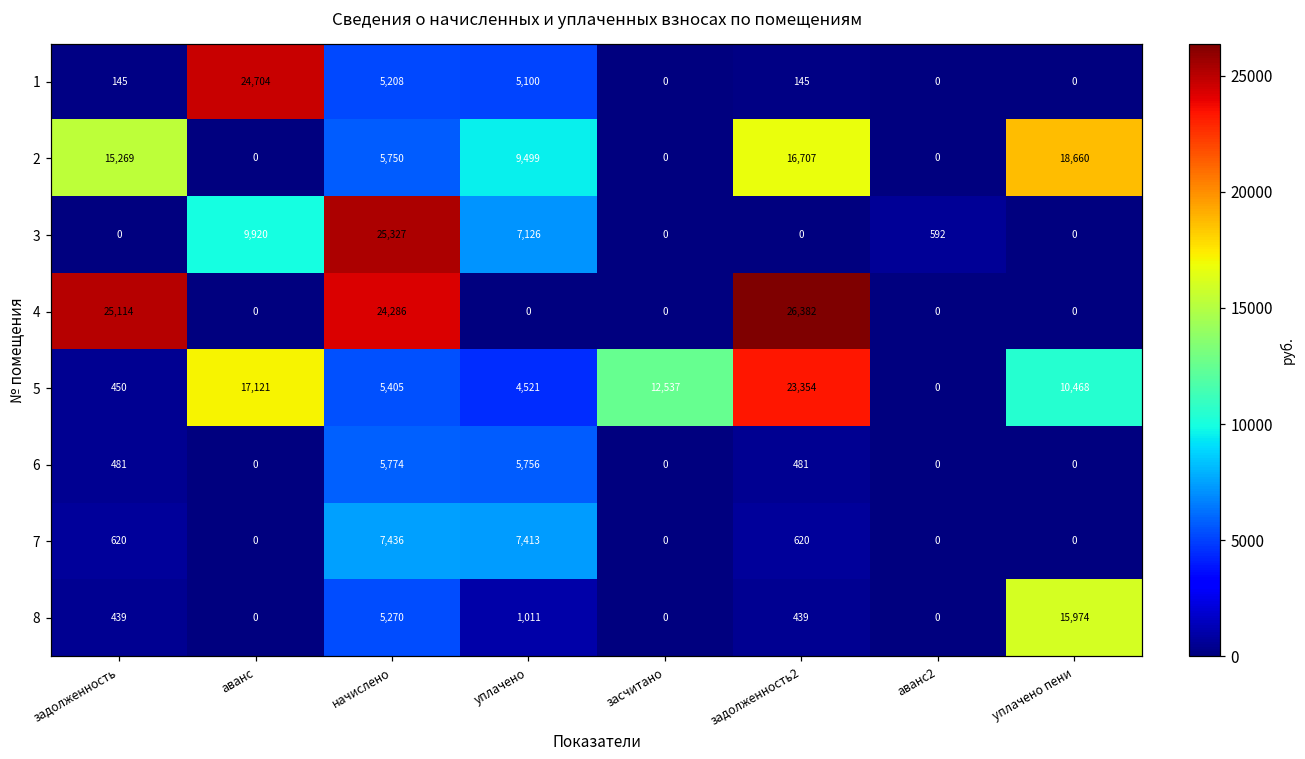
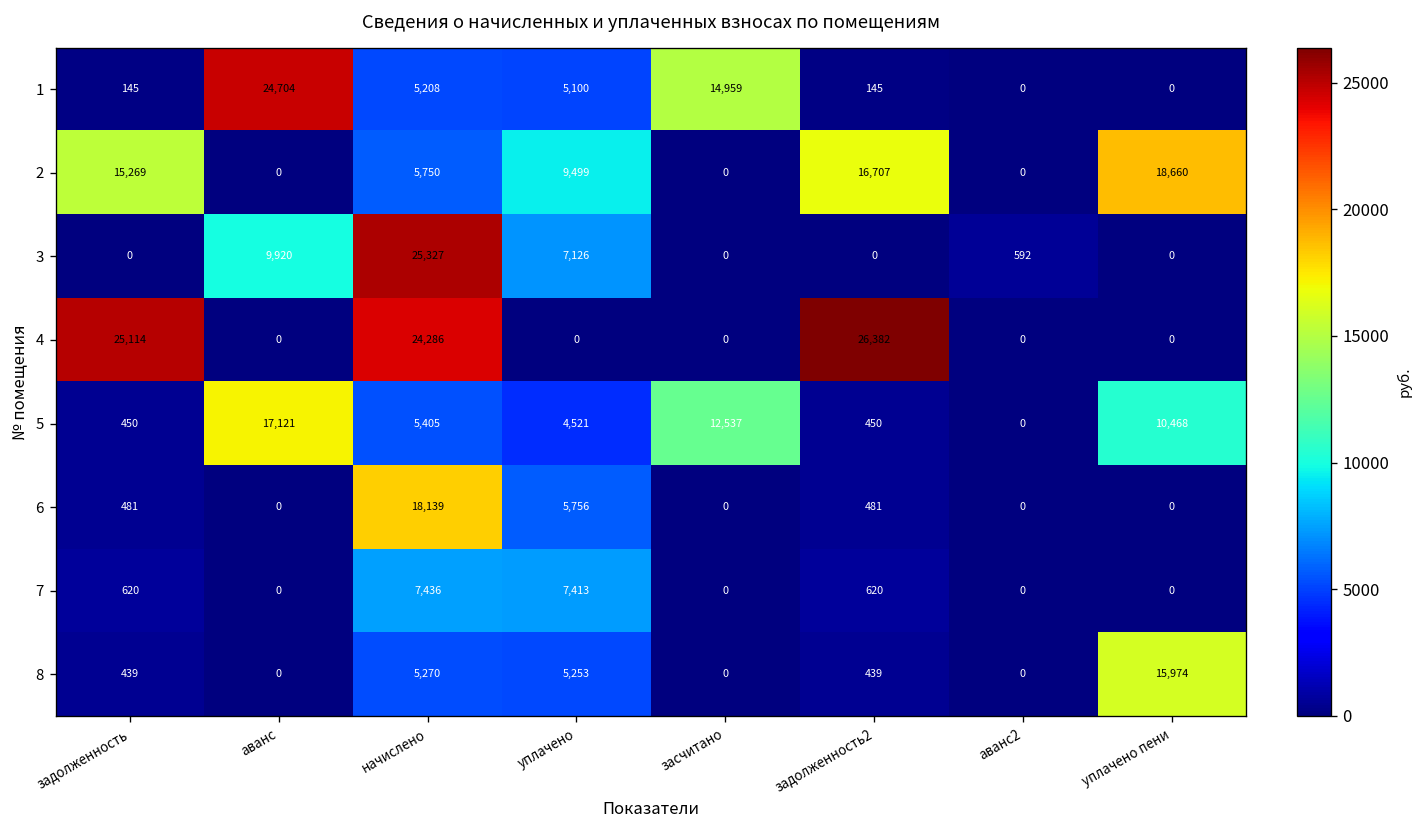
1, засчитано: 0 -> 14,959
5, задолженность2: 23,354 -> 450
6, начислено: 5,774 -> 18,139
8, уплачено: 1,011 -> 5,253
